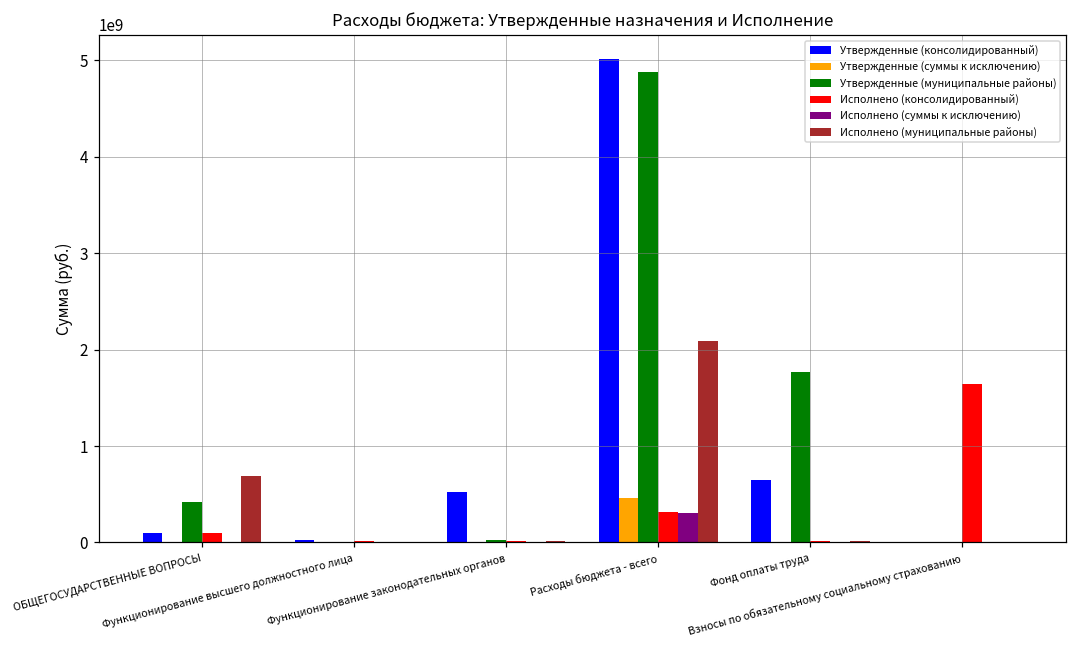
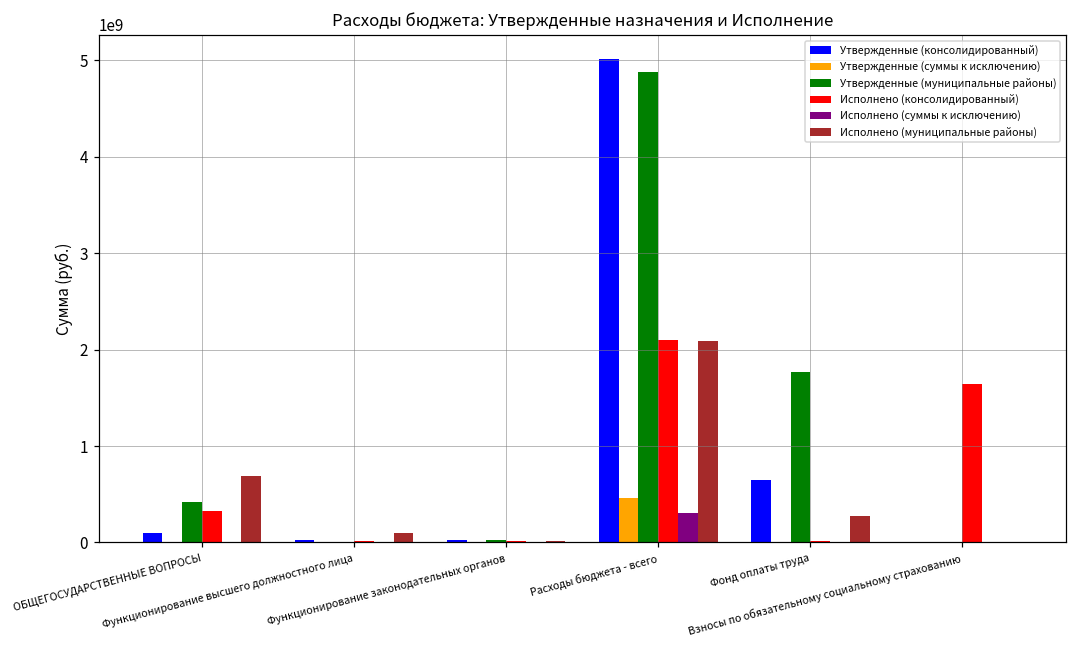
Исполнено (консолидированный), ОБЩЕГОСУДАРСТВЕННЫЕ ВОПРОСЫ: 100000000 -> 300000000
Исполнено (муниципальные районы), Функционирование высшего должностного лица: 0 -> 100000000
Утвержденные (консолидированный), Функционирование законодательных органов: 500000000 -> 0
Исполнено (консолидированный), Расходы бюджета - всего: 300000000 -> 2100000000
Исполнено (муниципальные районы), Фонд оплаты труда: 0 -> 300000000
